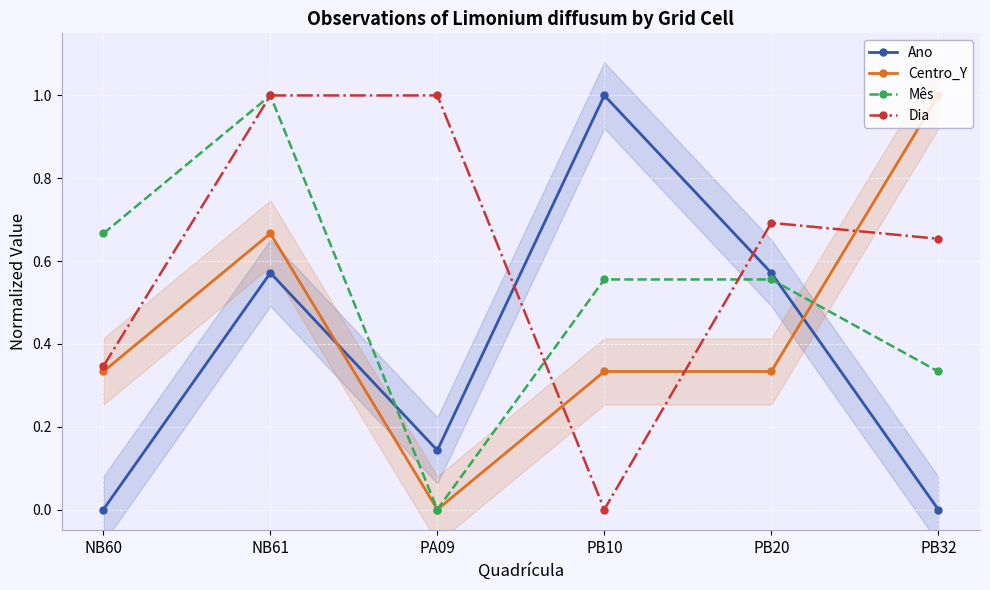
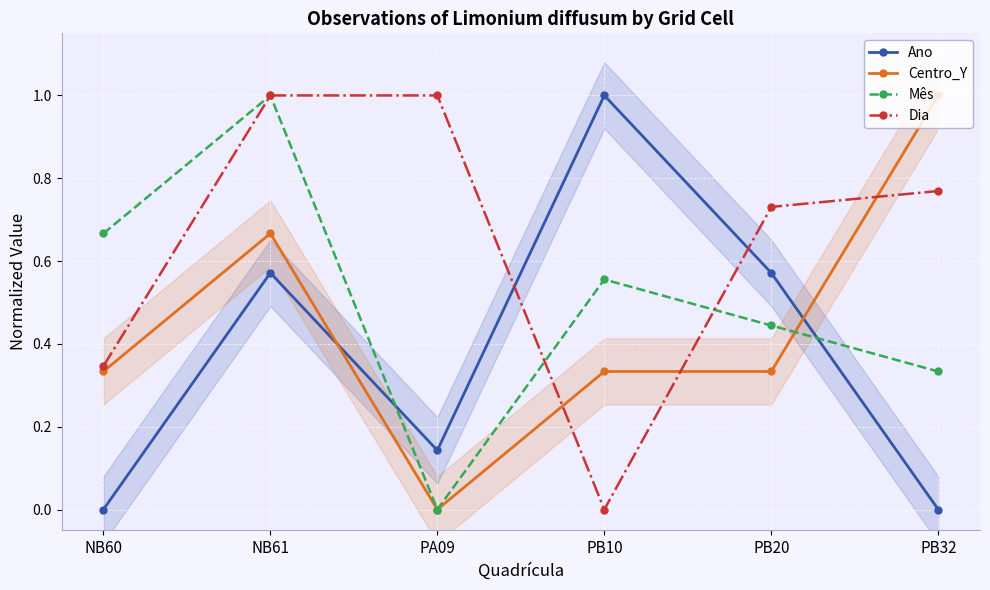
Mês, PB20: 0.56 -> 0.44
Dia, PB20: 0.69 -> 0.73
Dia, PB32: 0.65 -> 0.77
